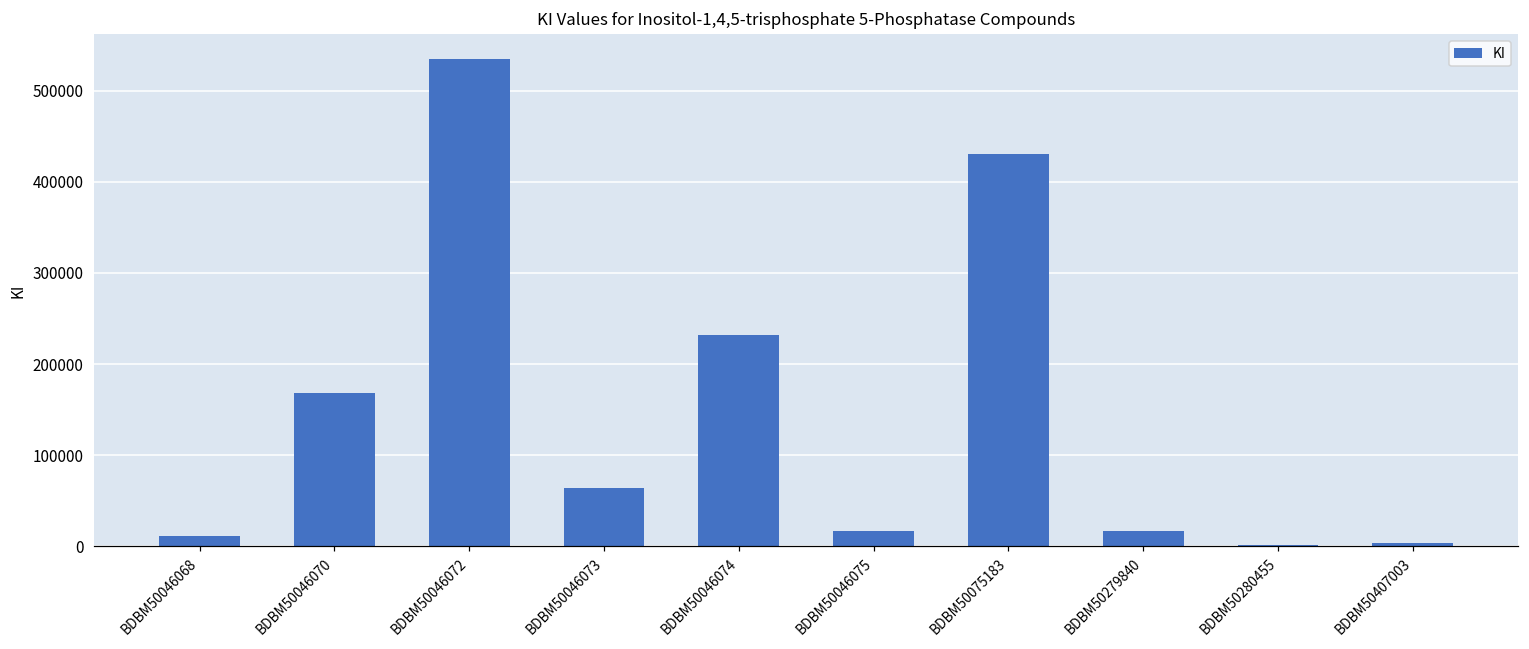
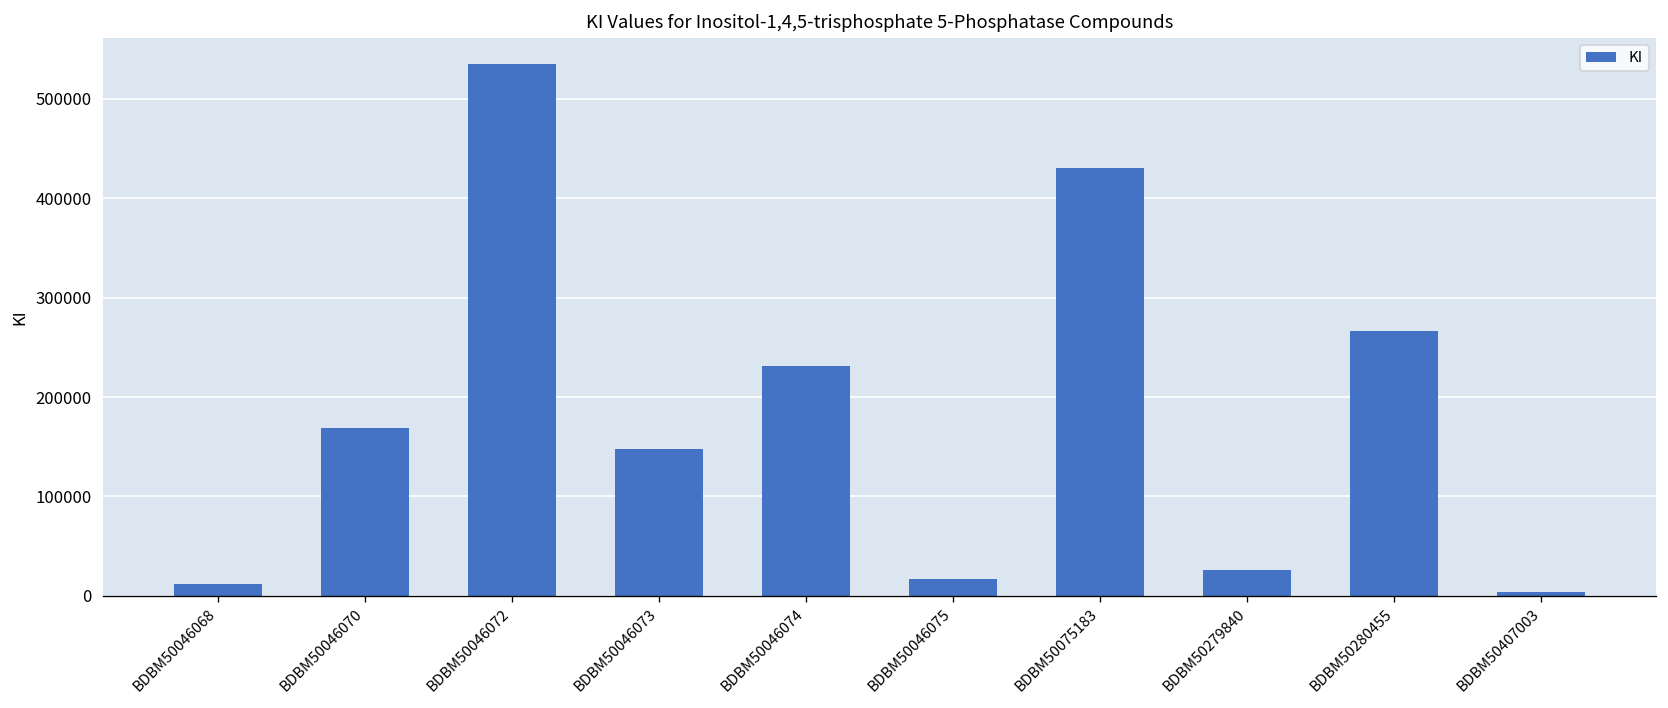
BDBM50046073: 60000 -> 150000
BDBM50279840: 20000 -> 30000
BDBM50280455: 0 -> 270000
